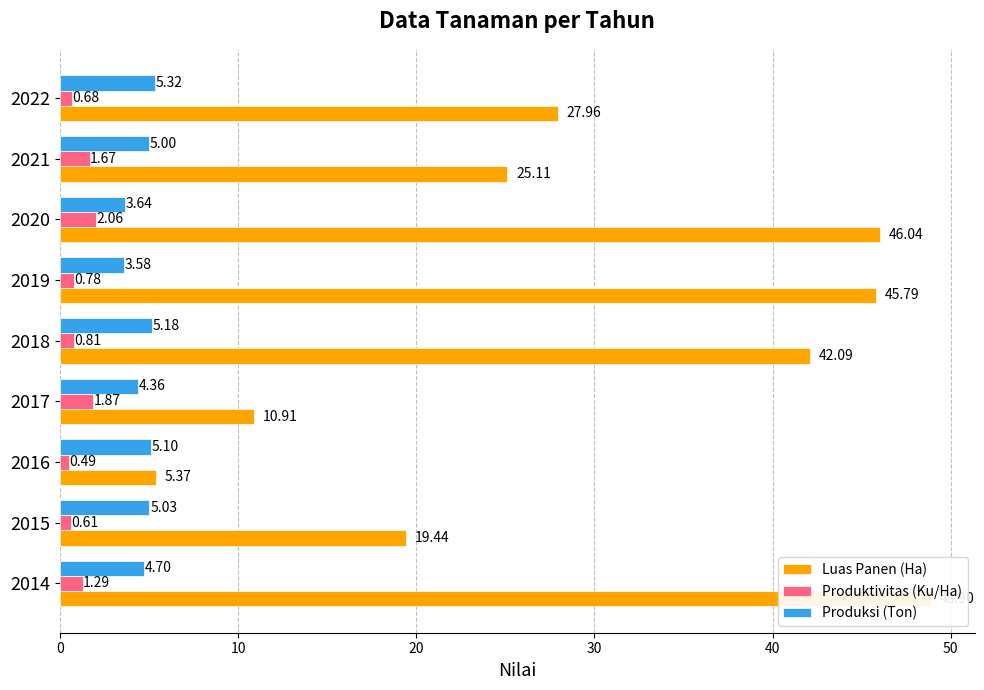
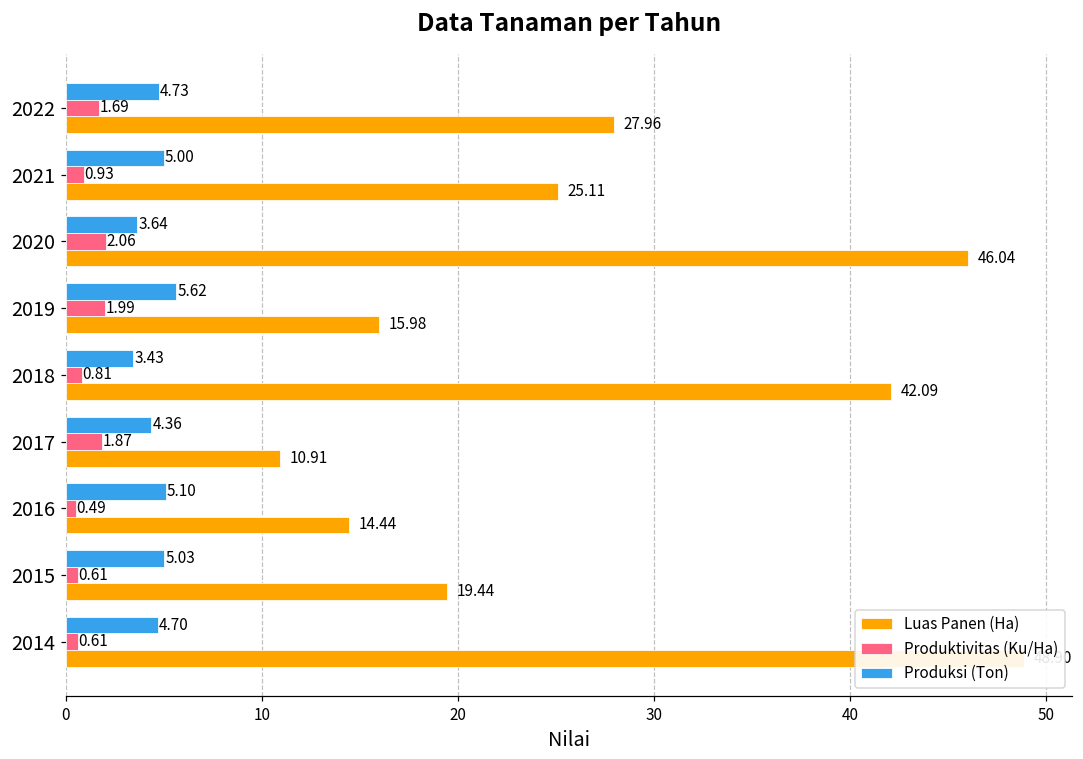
Produksi (Ton), 2022: 5.32 -> 4.73
Produktivitas (Ku/Ha), 2022: 0.68 -> 1.69
Produktivitas (Ku/Ha), 2021: 1.67 -> 0.93
Produksi (Ton), 2019: 3.58 -> 5.62
Produktivitas (Ku/Ha), 2019: 0.78 -> 1.99
Luas Panen (Ha), 2019: 45.79 -> 15.98
Produksi (Ton), 2018: 5.18 -> 3.43
Luas Panen (Ha), 2016: 5.37 -> 14.44
Produktivitas (Ku/Ha), 2014: 1.29 -> 0.61
